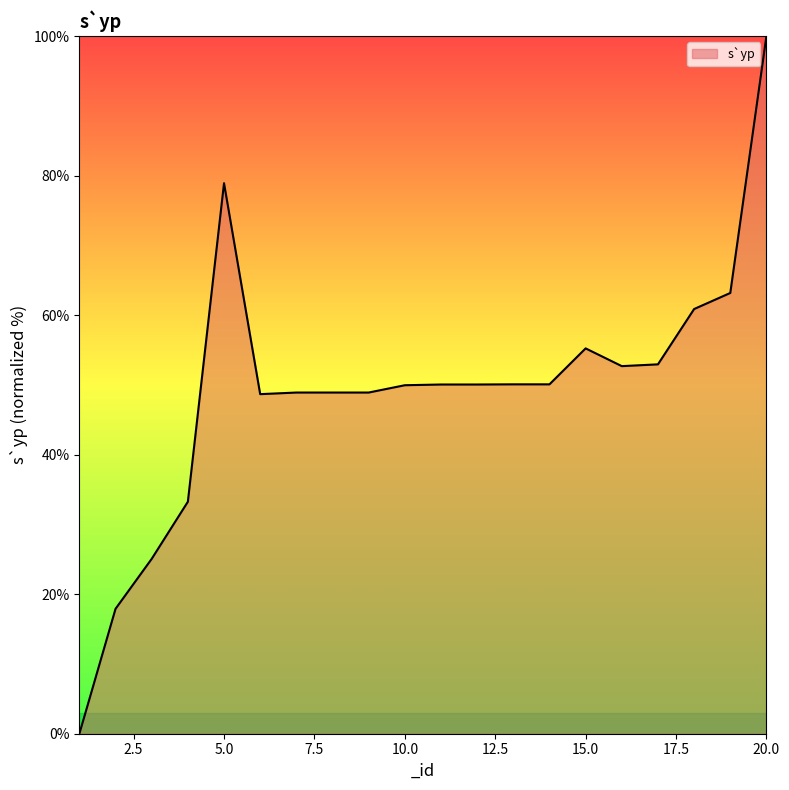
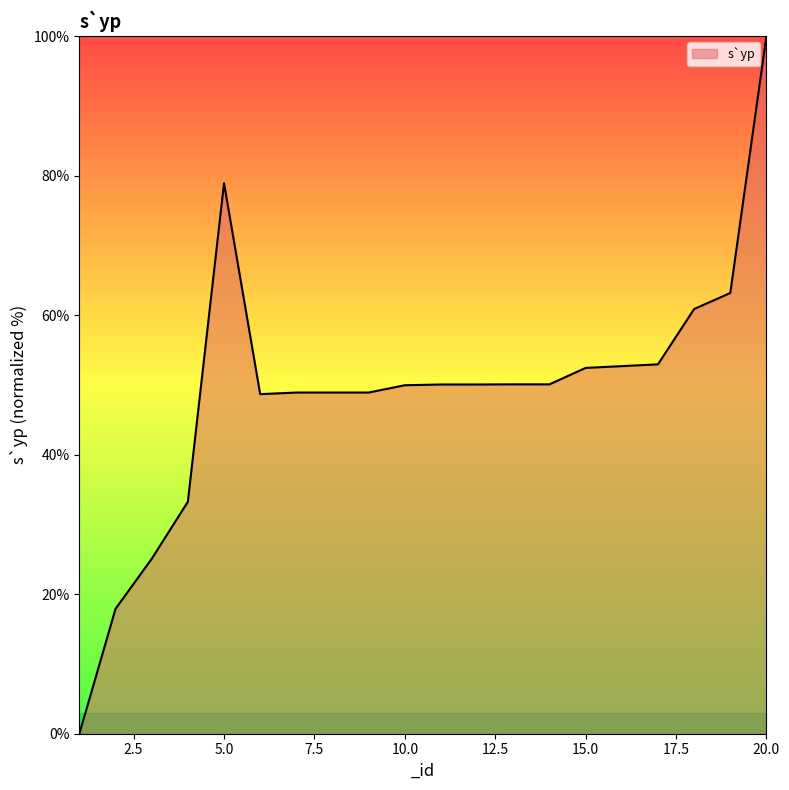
15.0: 55% -> 52%
